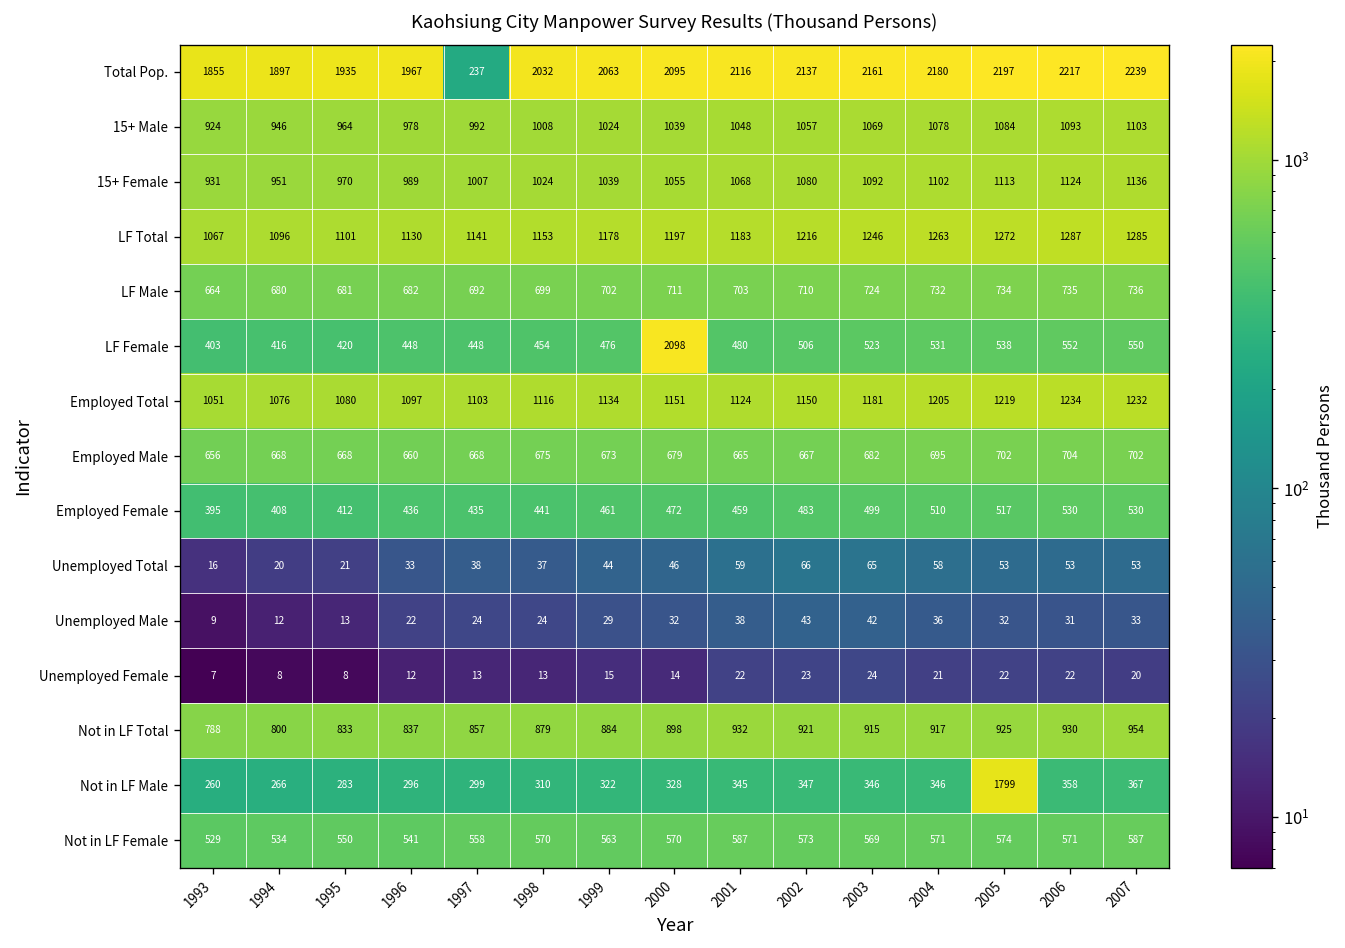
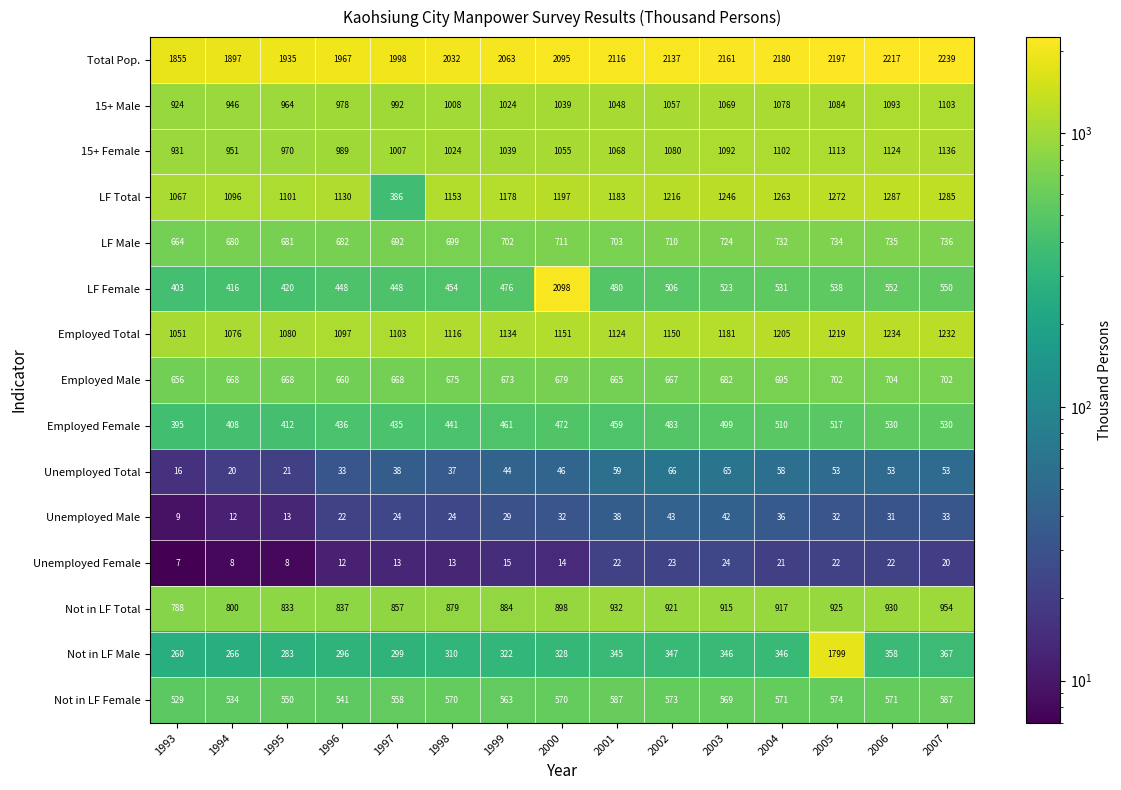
Total Pop., 1997: 237 -> 1998
LF Total, 1997: 1141 -> 386
